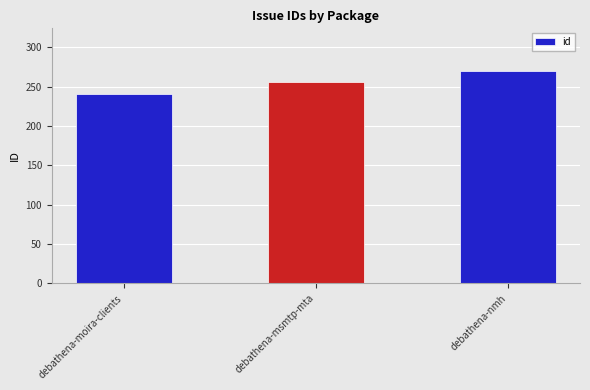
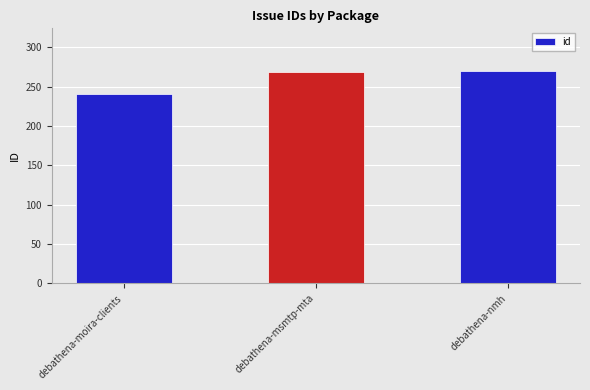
debathena-msmtp-mta: 260 -> 270
